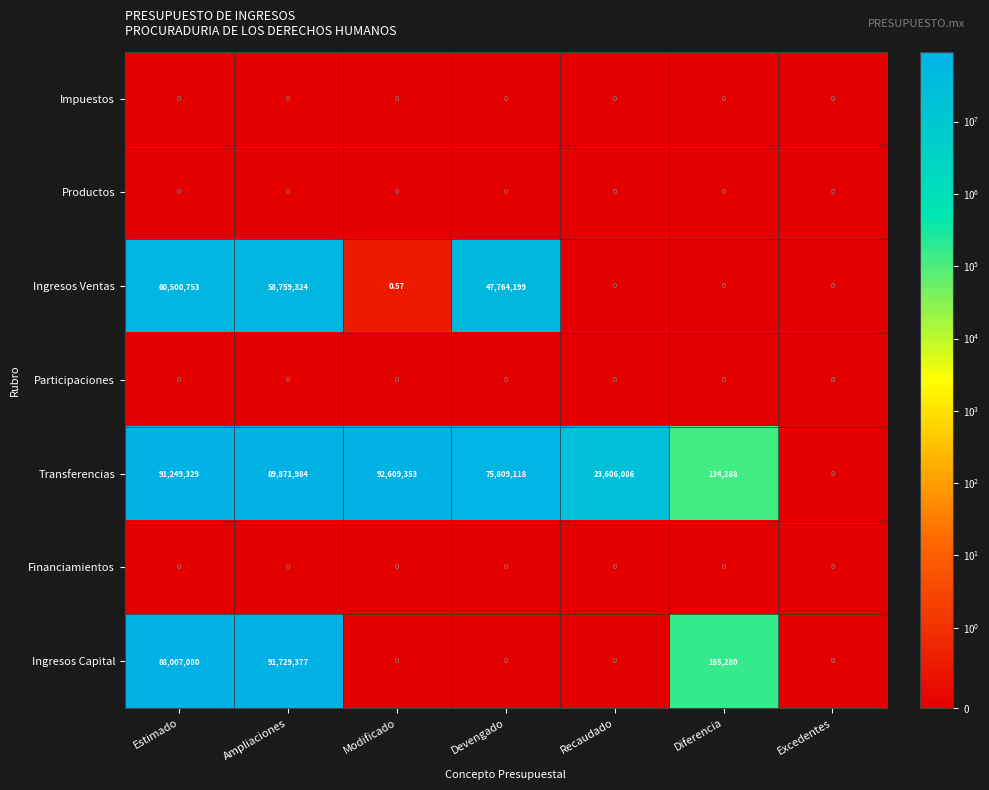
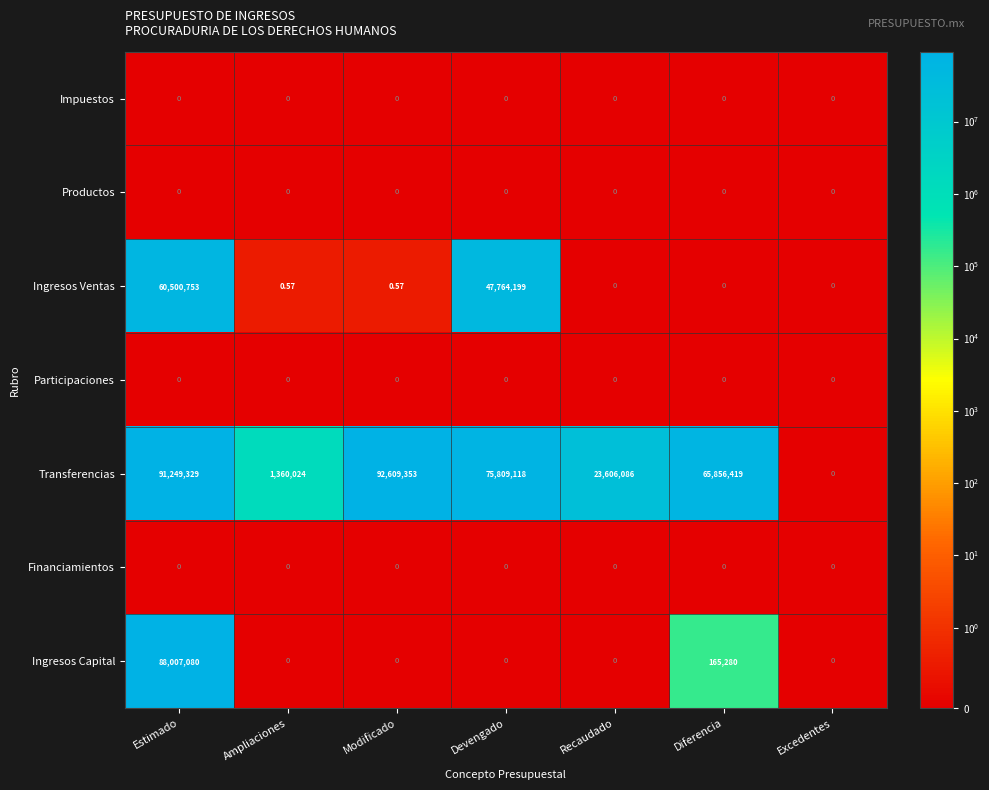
Ingresos Ventas, Ampliaciones: 58,759,324 -> 0.57
Transferencias, Ampliaciones: 89,871,984 -> 1,360,024
Transferencias, Diferencia: 124,288 -> 65,856,419
Ingresos Capital, Ampliaciones: 91,729,377 -> 0
